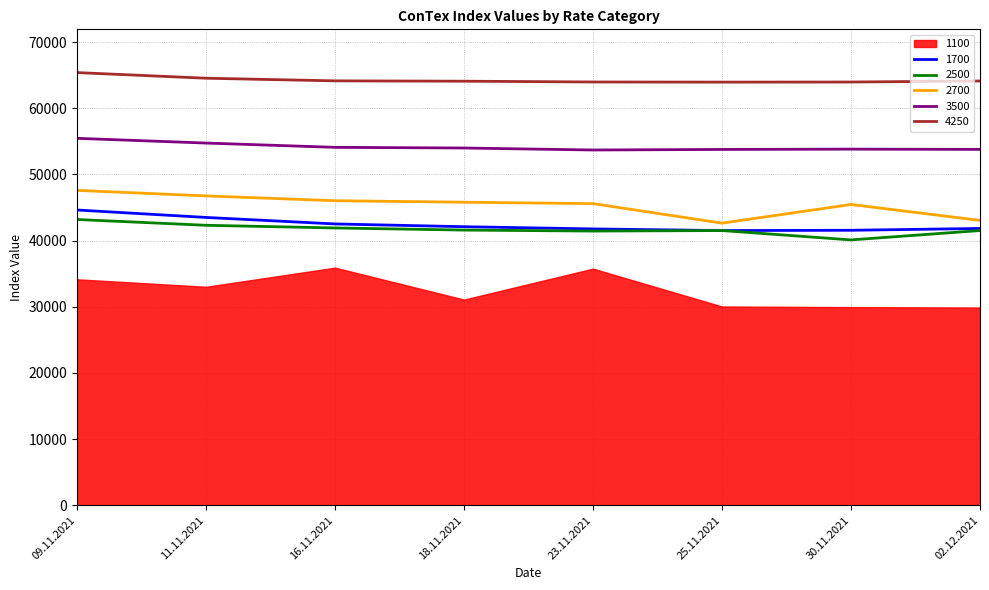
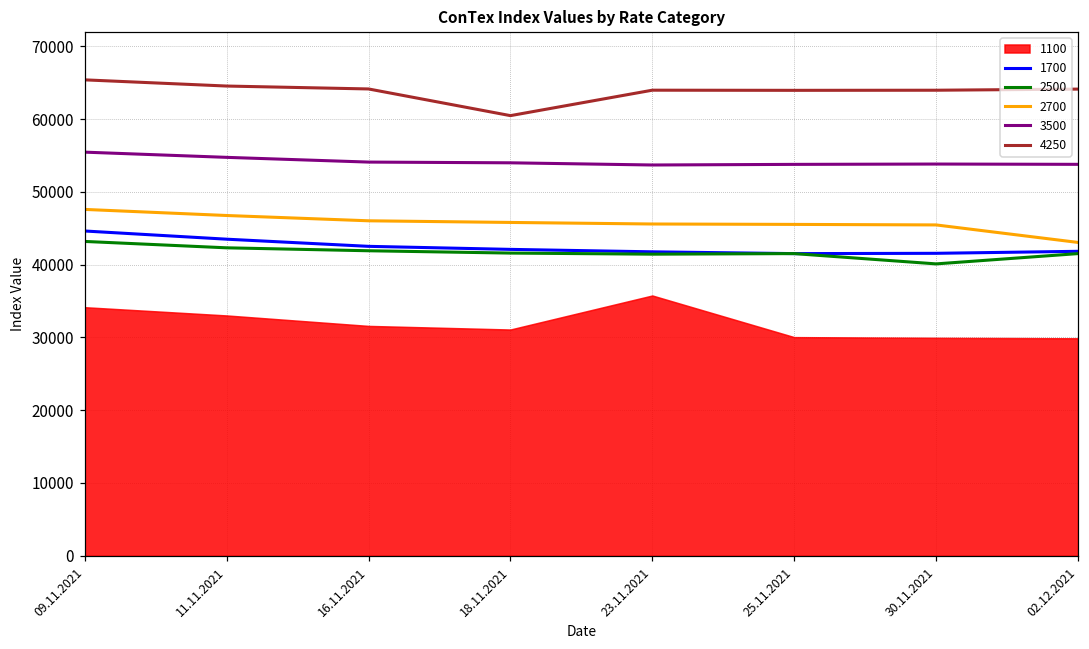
1100, 16.11.2021: 36000 -> 32000
4250, 18.11.2021: 64000 -> 60000
2700, 25.11.2021: 43000 -> 46000
